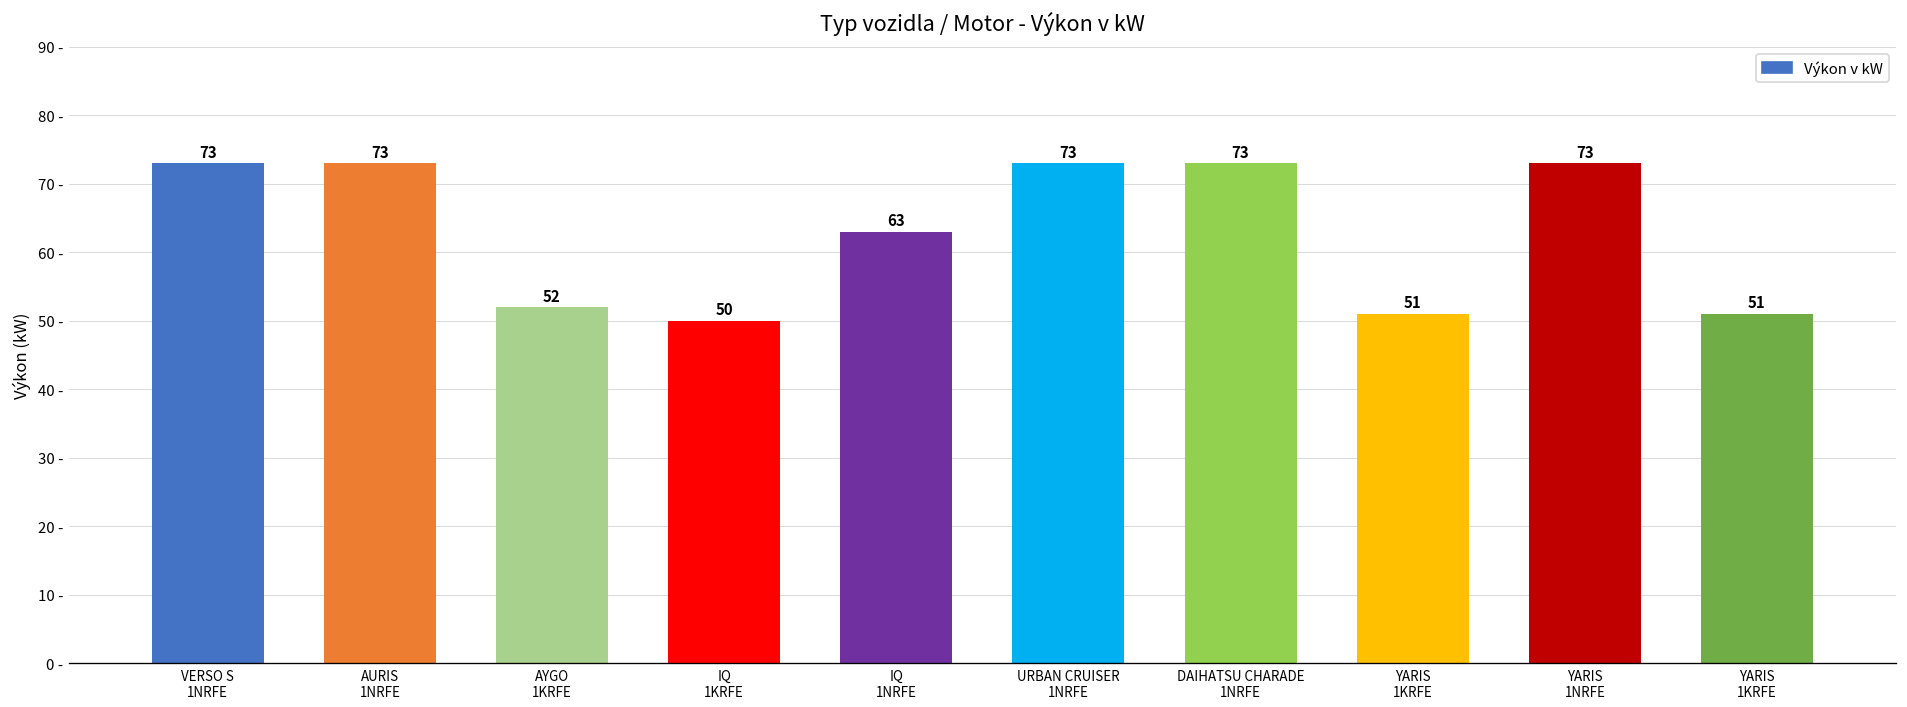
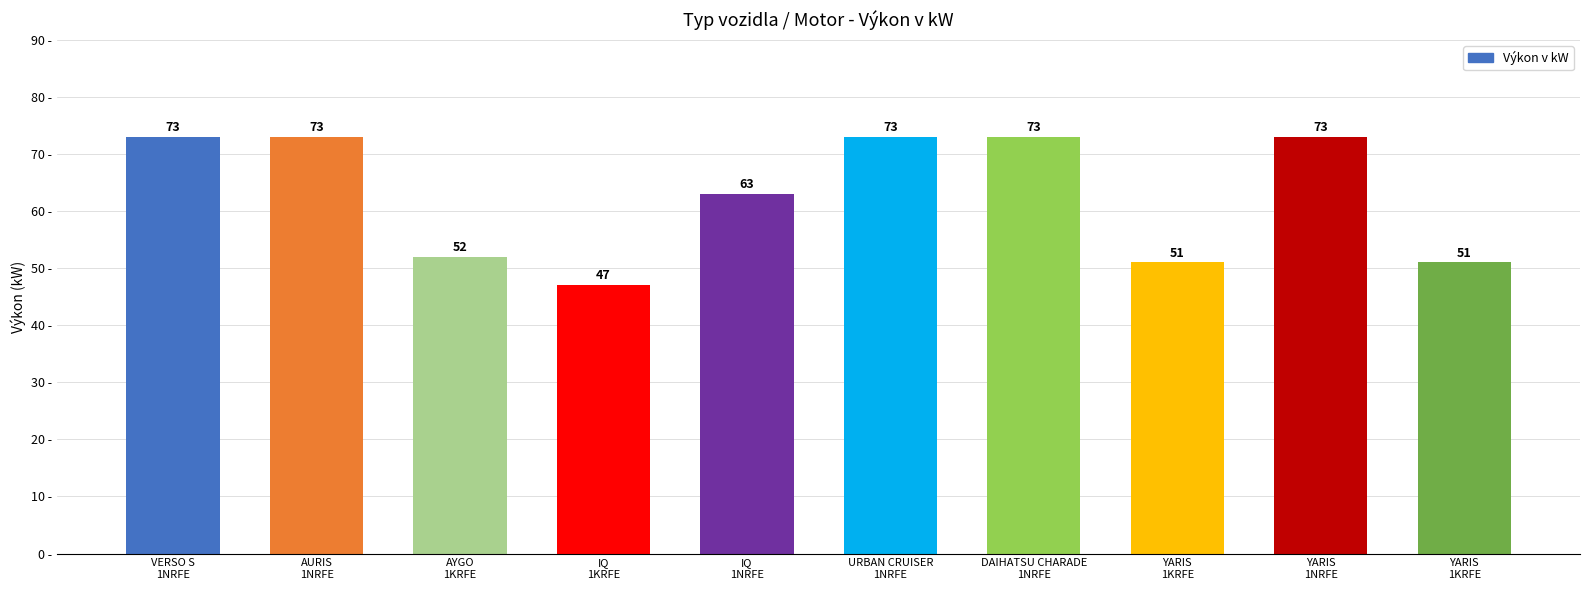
IQ 1KRFE: 50 -> 47
